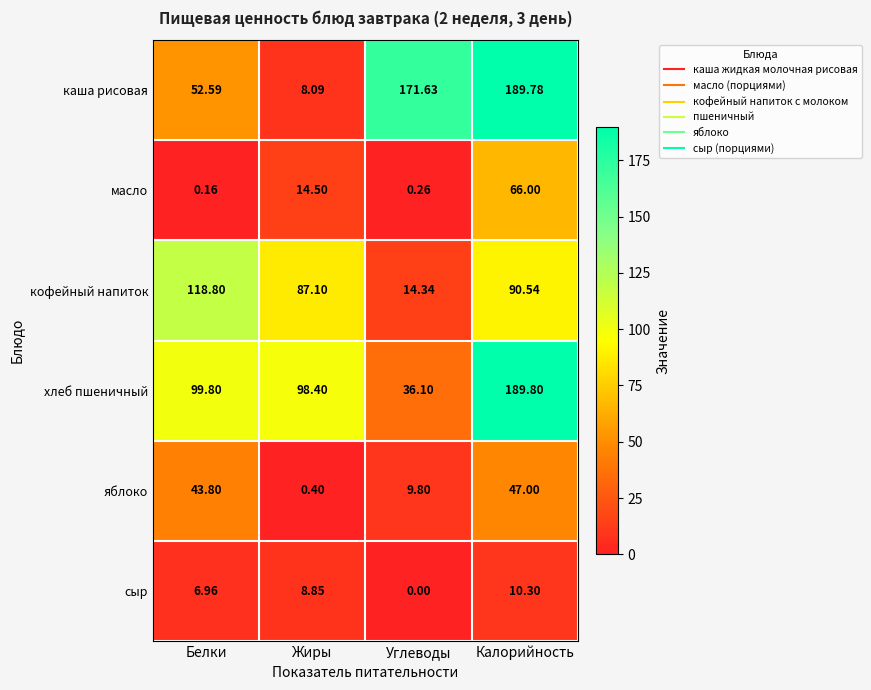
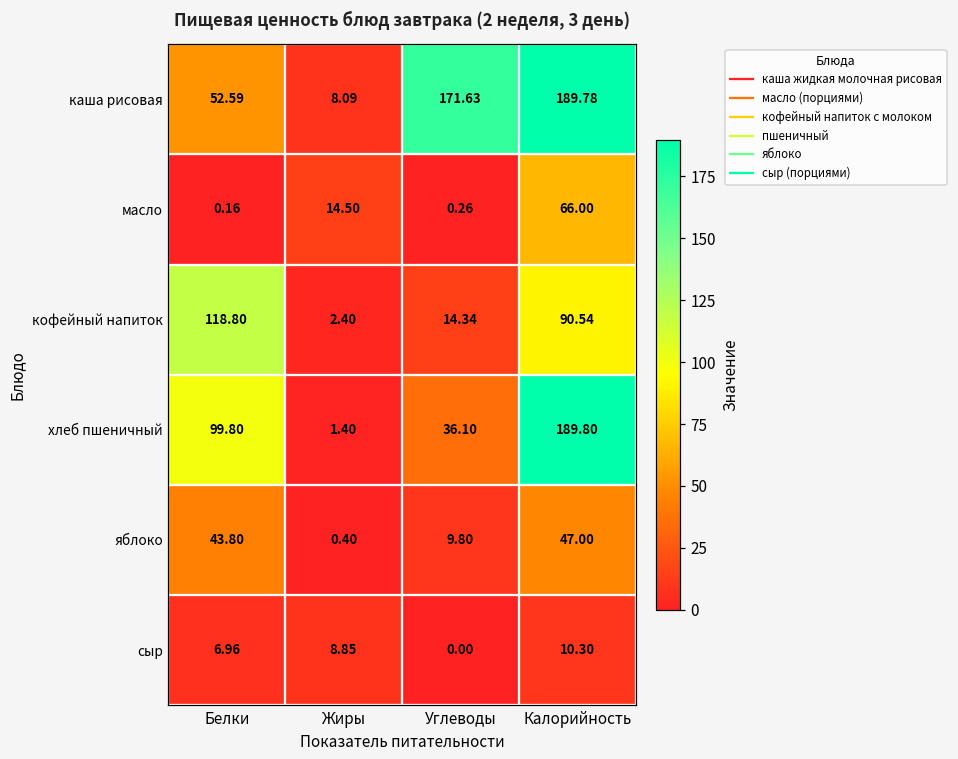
кофейный напиток, Жиры: 87.10 -> 2.40
хлеб пшеничный, Жиры: 98.40 -> 1.40
